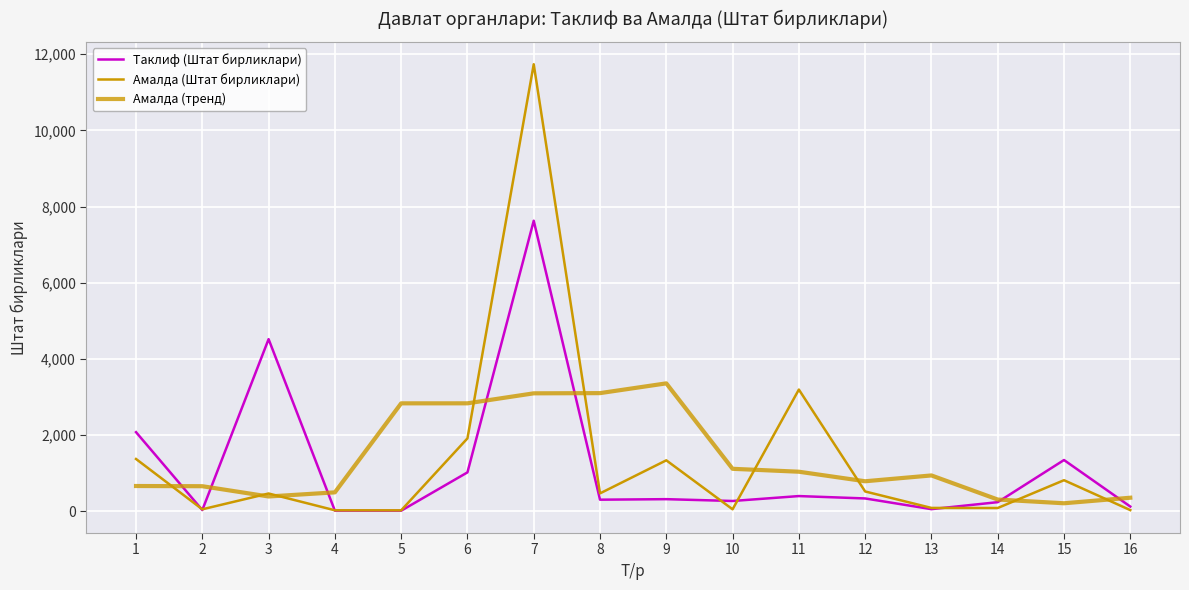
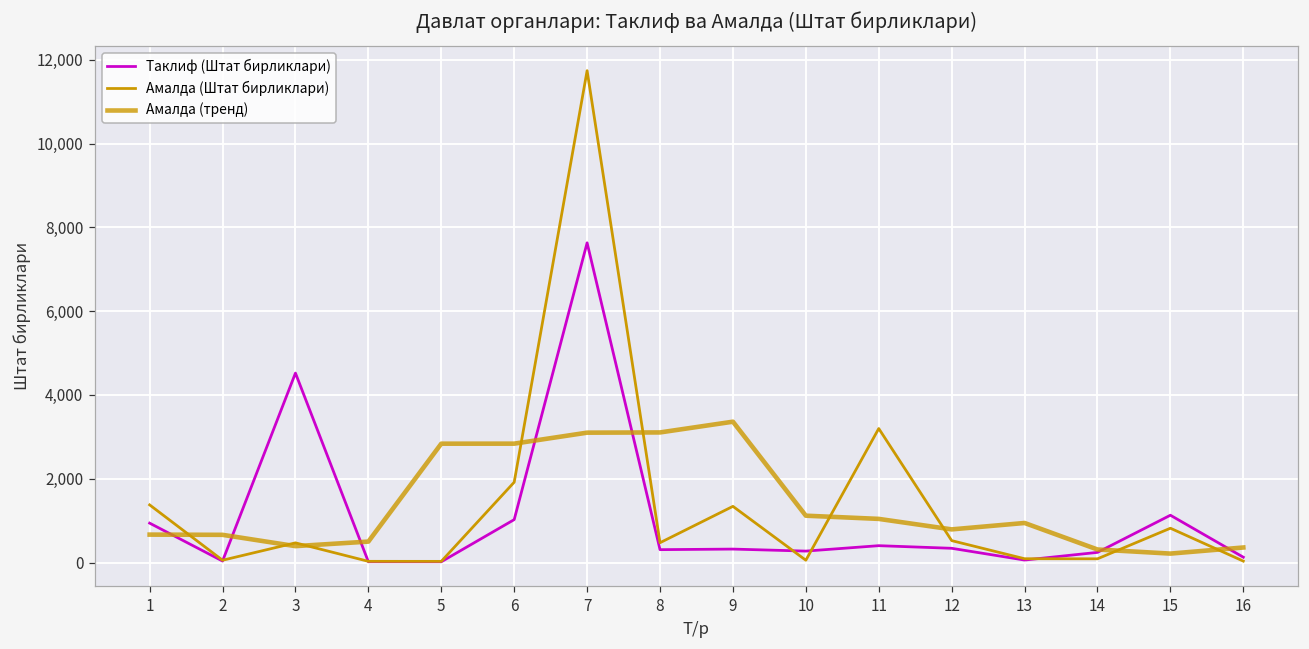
Таклиф (Штат бирликлари), 1: 2,100 -> 900
Таклиф (Штат бирликлари), 15: 1,300 -> 1,100
